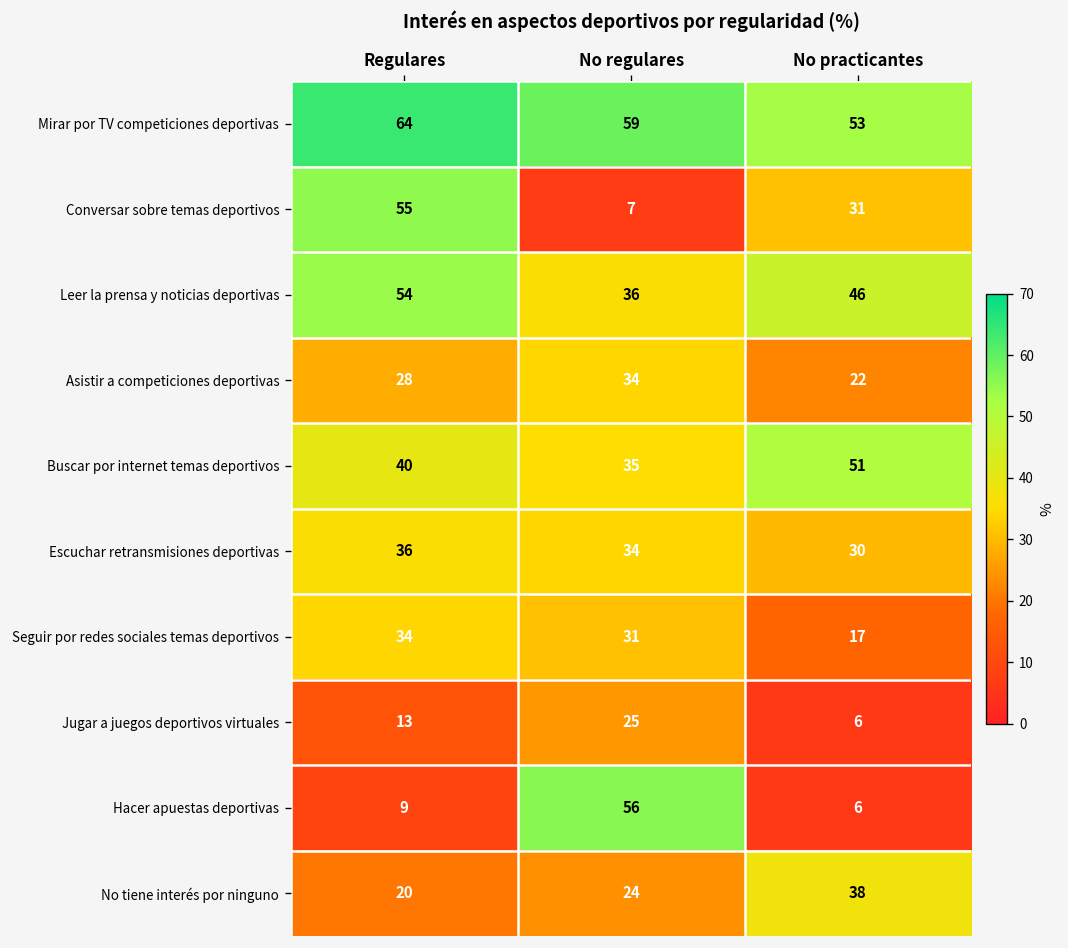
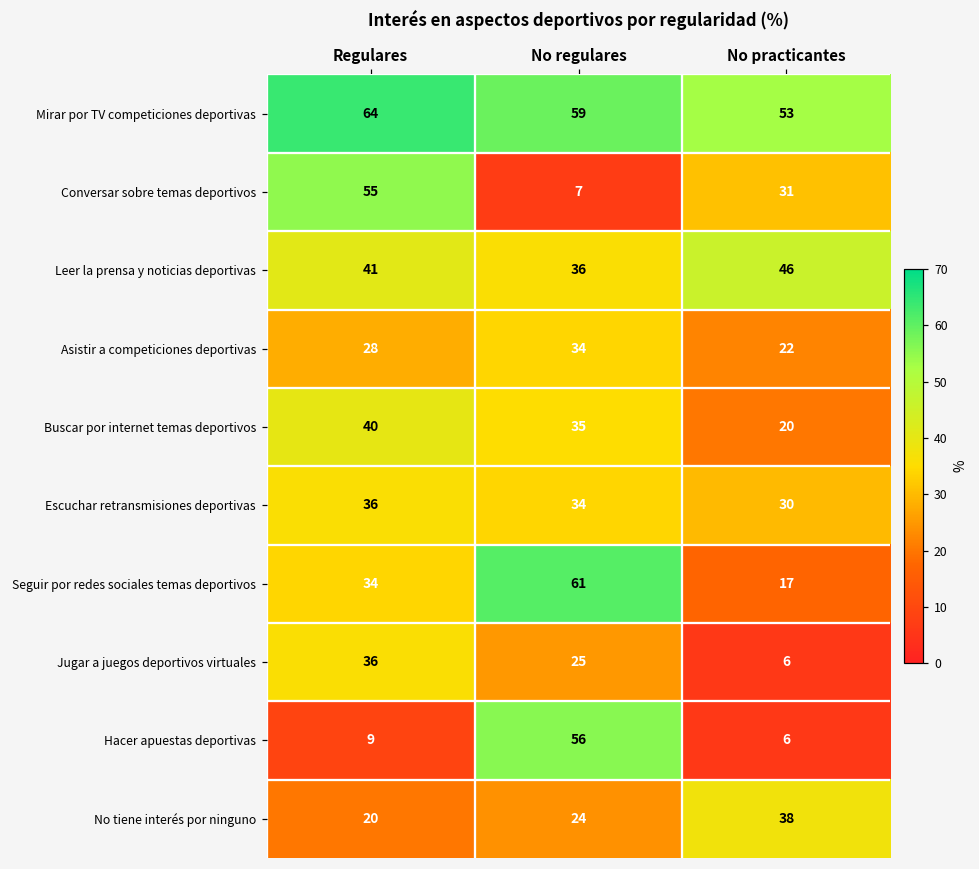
Leer la prensa y noticias deportivas, Regulares: 54 -> 41
Buscar por internet temas deportivos, No practicantes: 51 -> 20
Seguir por redes sociales temas deportivos, No regulares: 31 -> 61
Jugar a juegos deportivos virtuales, Regulares: 13 -> 36
